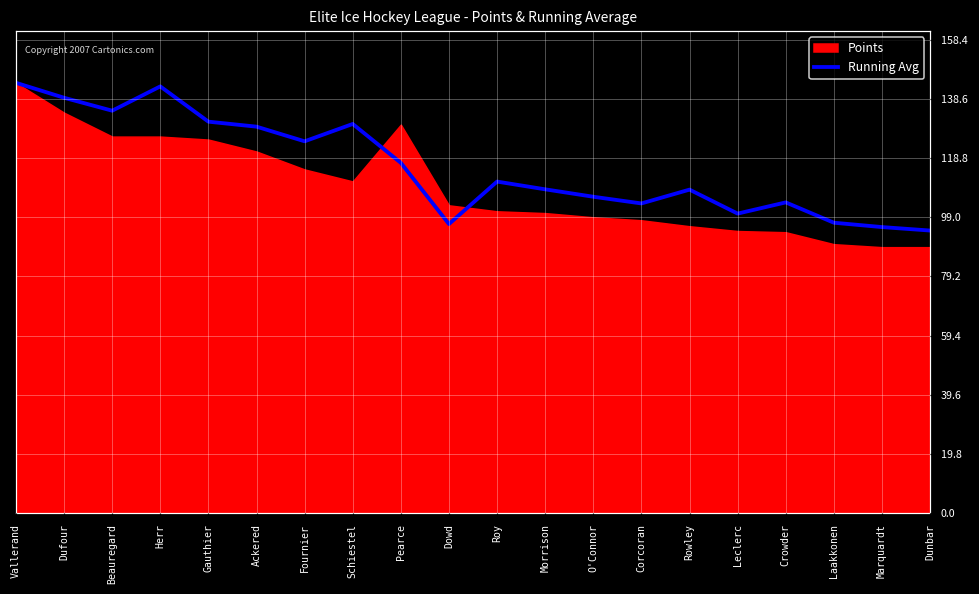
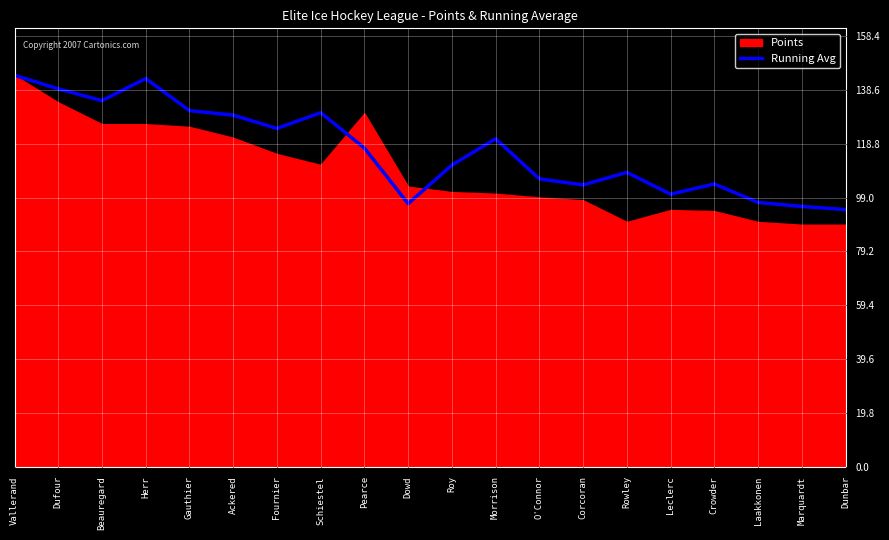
Running Avg, Morrison: 108 -> 121
Points, Rowley: 96 -> 90
